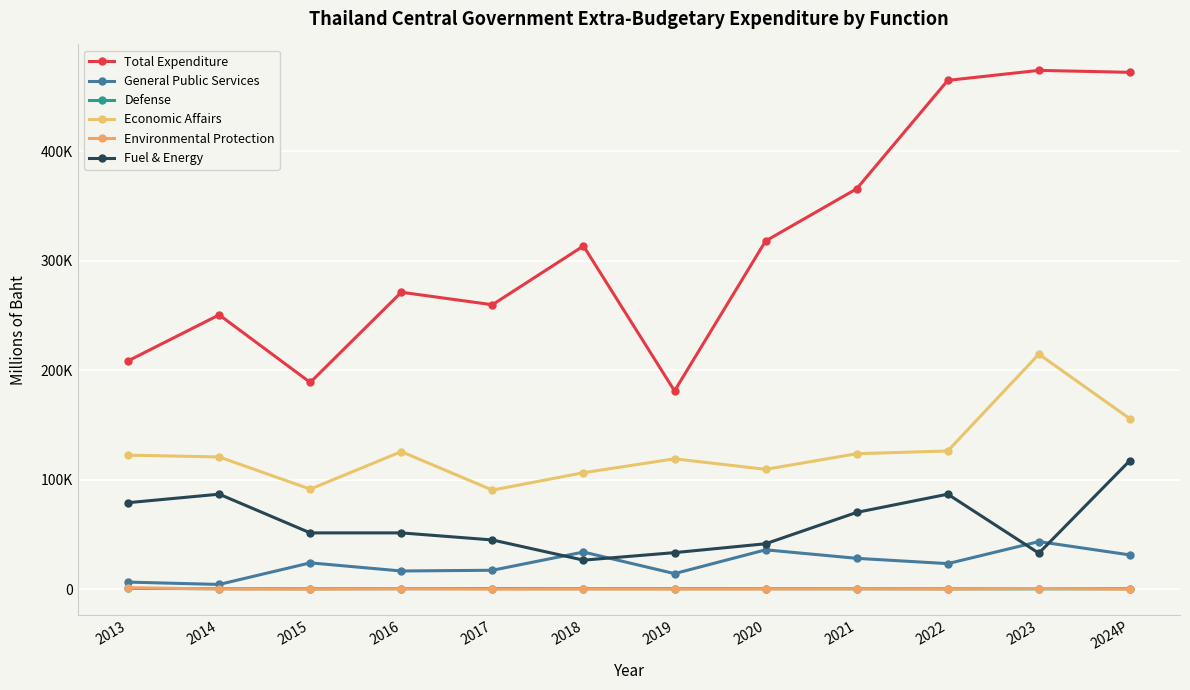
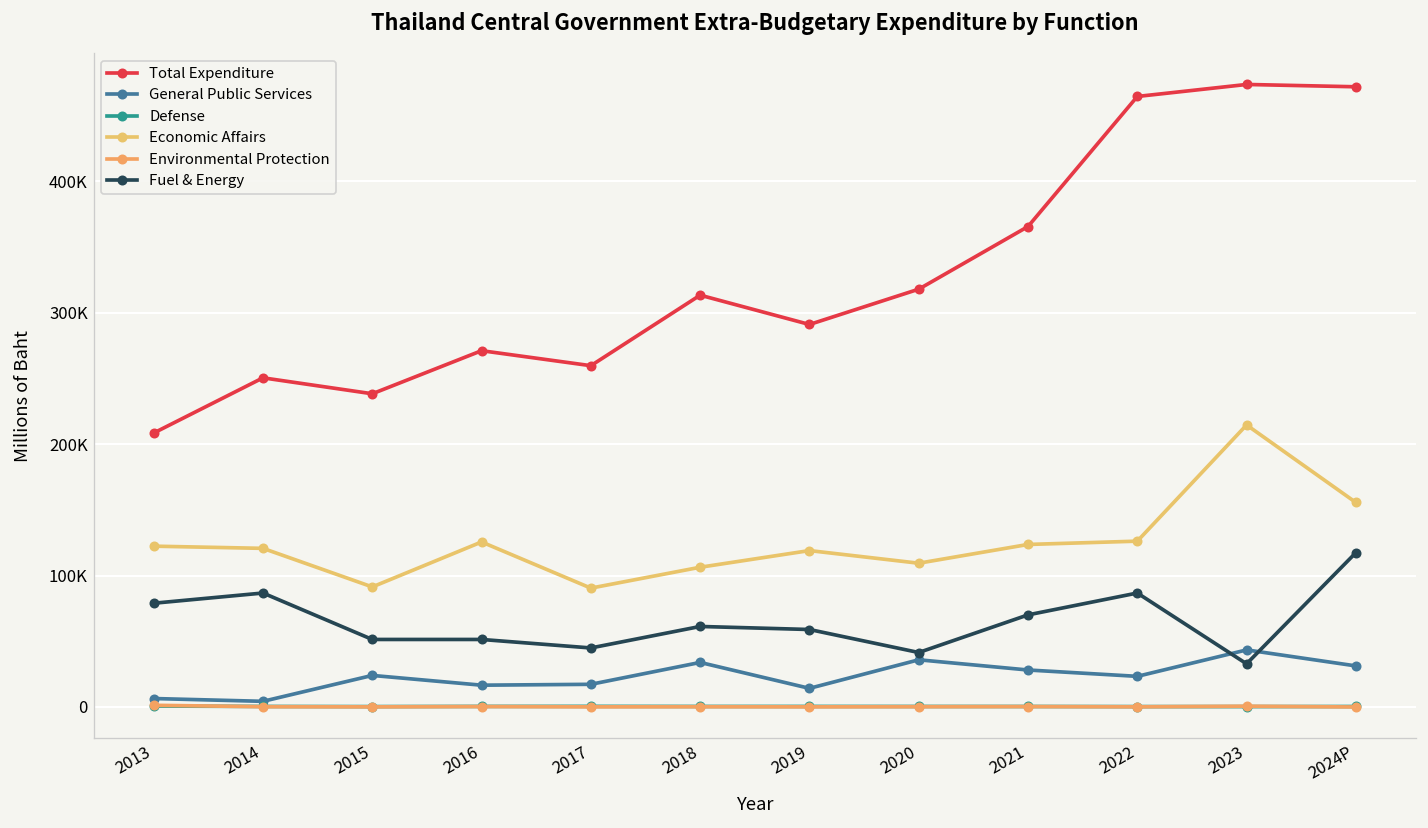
Total Expenditure, 2015: 189000 -> 238000
Fuel & Energy, 2018: 26000 -> 61000
Total Expenditure, 2019: 181000 -> 291000
Fuel & Energy, 2019: 33000 -> 59000
